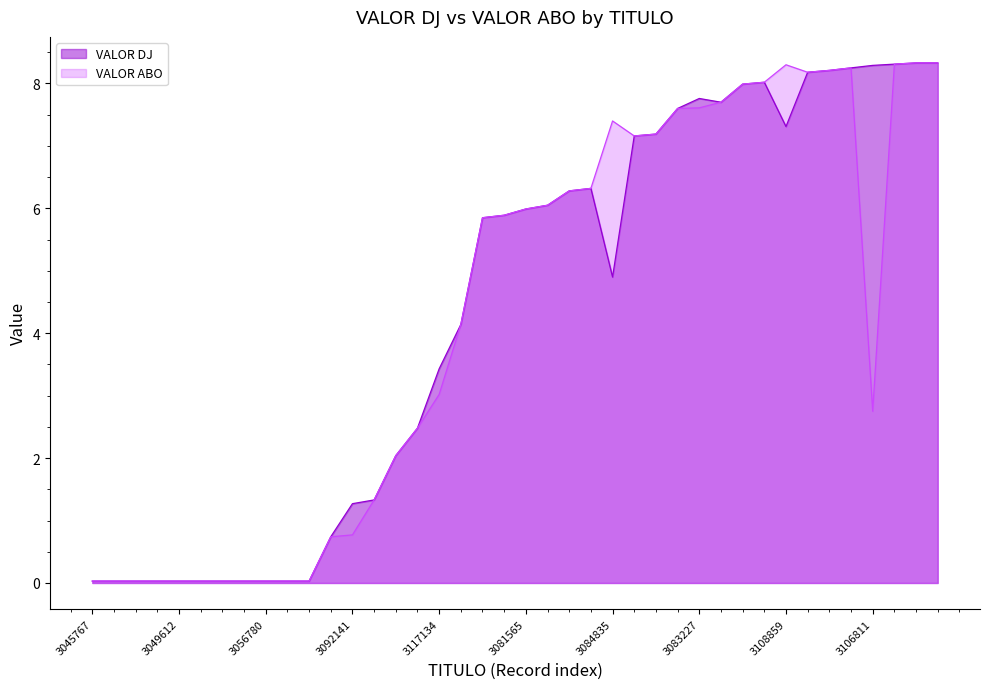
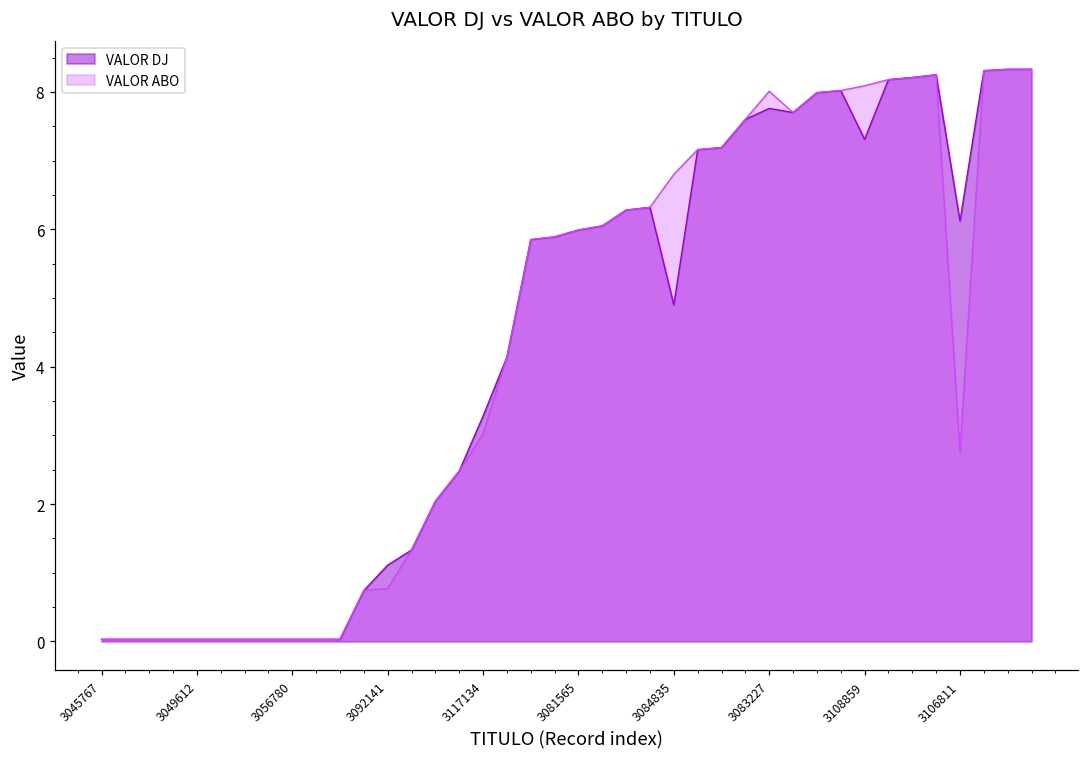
VALOR DJ, 3092141: 1.3 -> 1.1
VALOR DJ, 3117134: 3.4 -> 3.3
VALOR ABO, 3084835: 7.4 -> 6.8
VALOR ABO, 3083227: 7.6 -> 8.0
VALOR ABO, 3108859: 8.3 -> 8.1
VALOR DJ, 3106811: 8.3 -> 6.1
